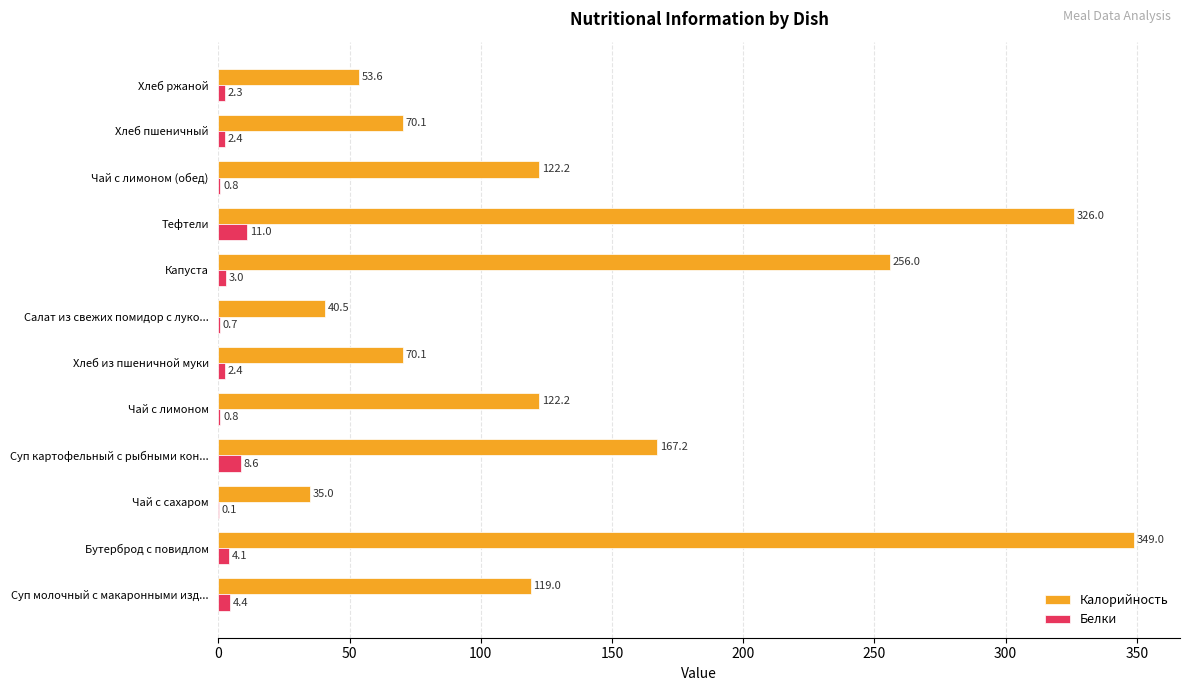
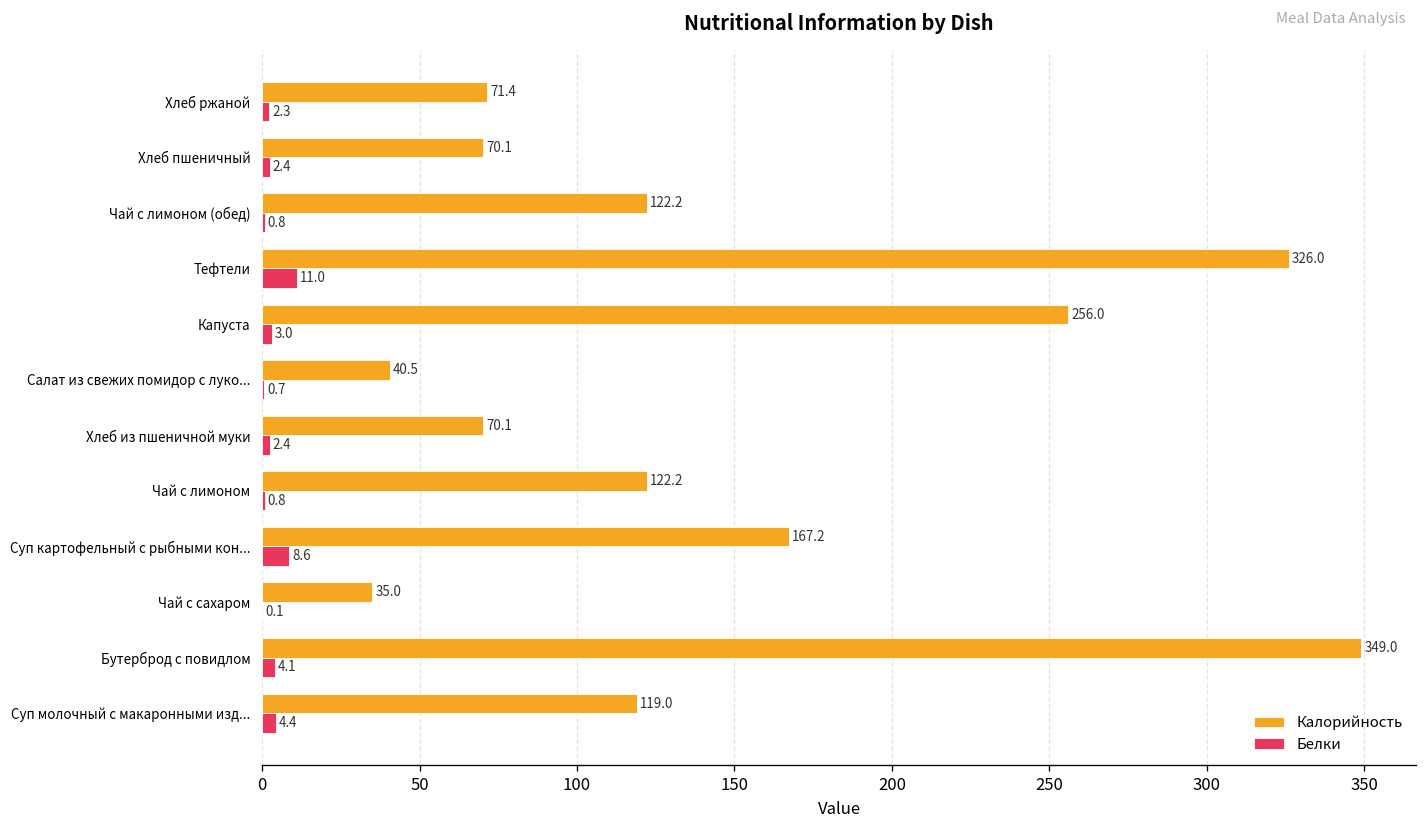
Калорийность, Хлеб ржаной: 53.6 -> 71.4
